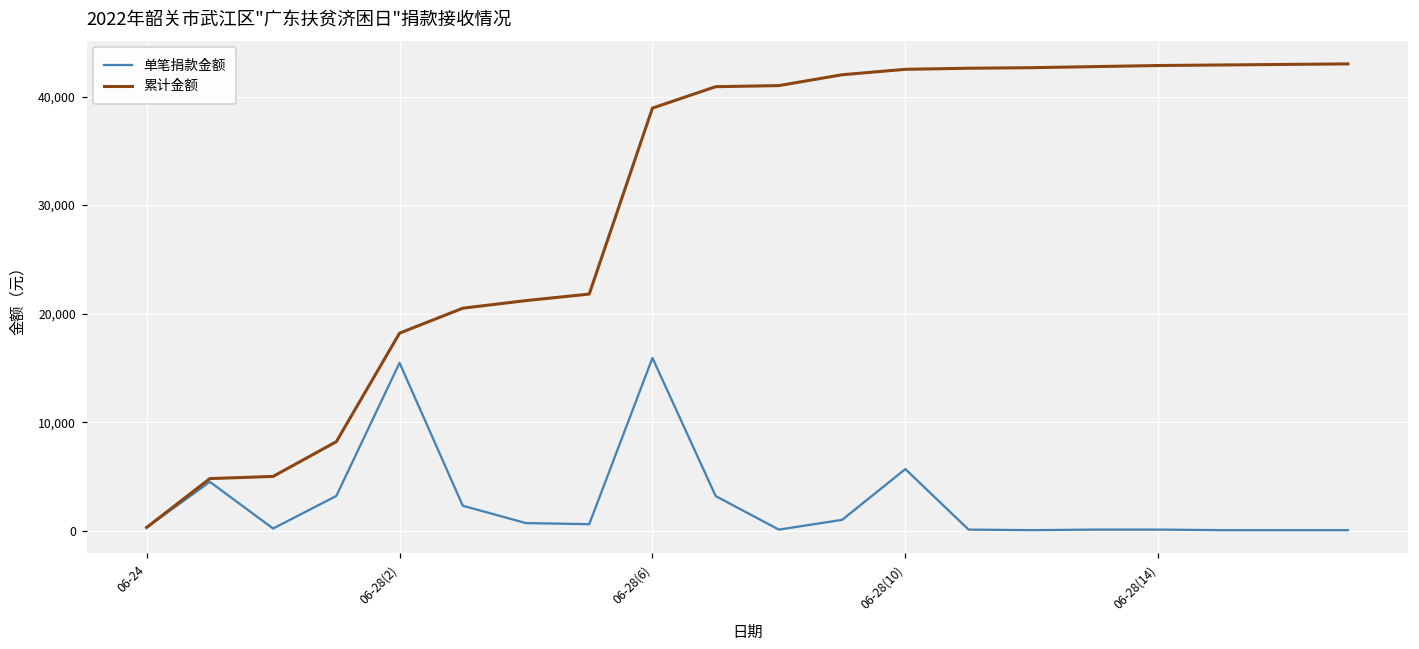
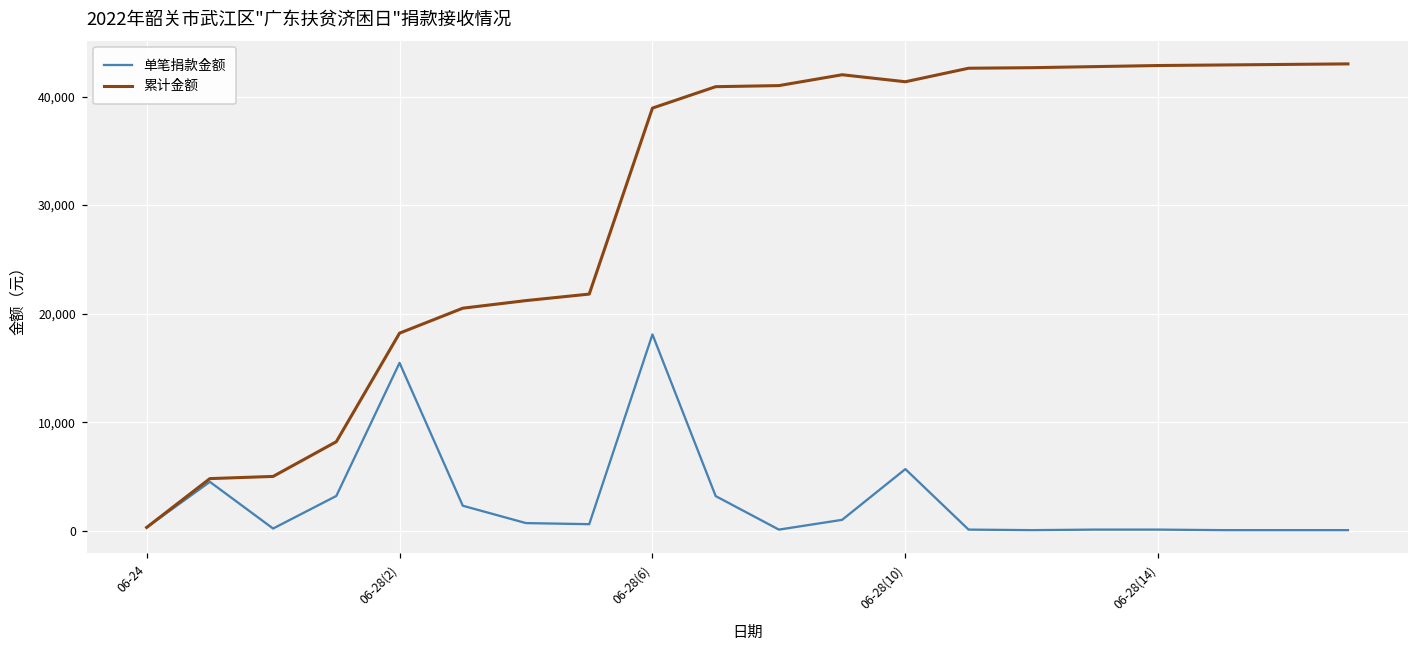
单笔捐款金额, 06-28(6): 16,000 -> 18,000
累计金额, 06-28(10): 43,000 -> 41,000
